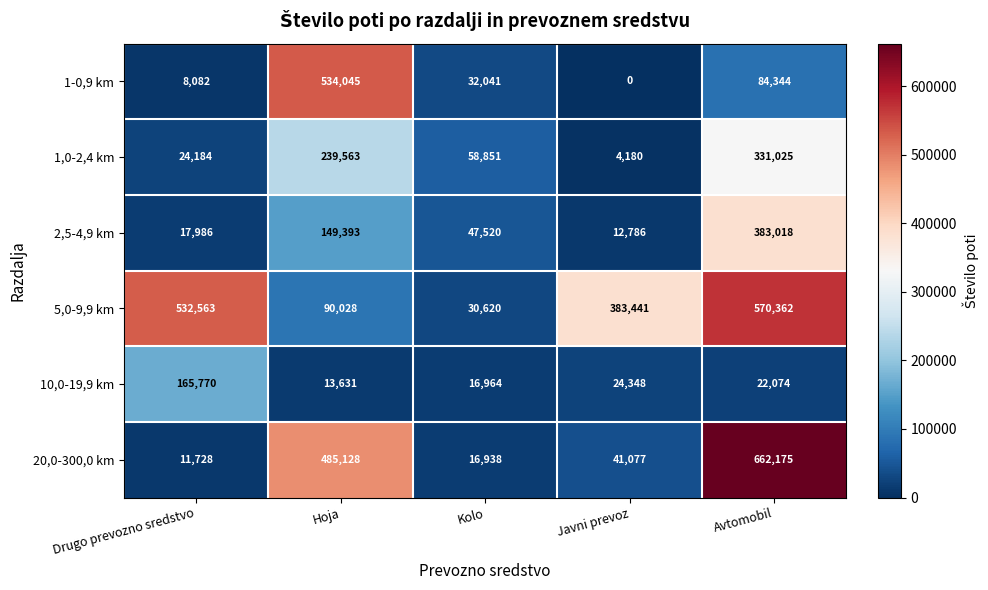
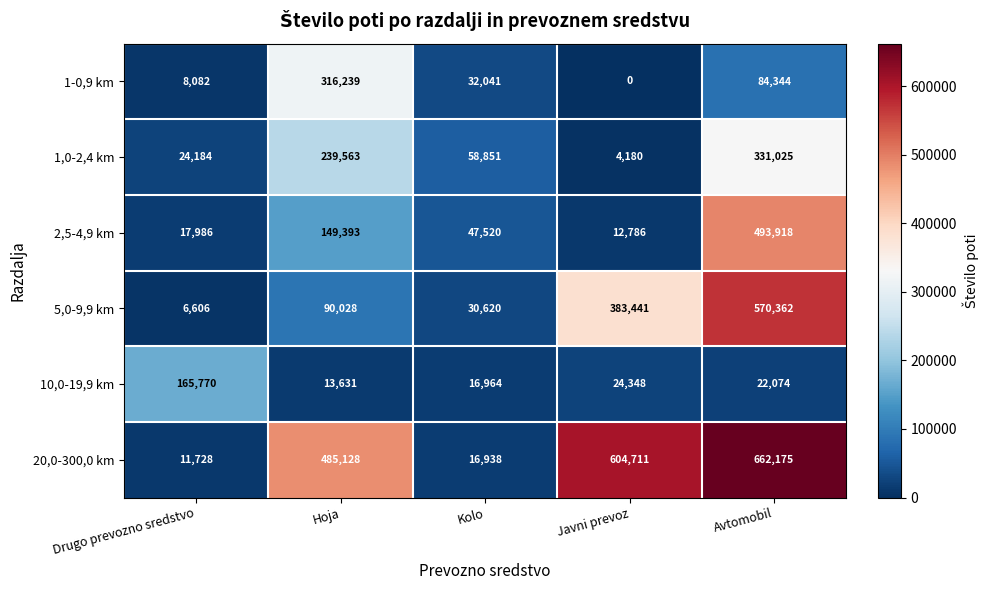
1-0,9 km, Hoja: 534,045 -> 316,239
2,5-4,9 km, Avtomobil: 383,018 -> 493,918
5,0-9,9 km, Drugo prevozno sredstvo: 532,563 -> 6,606
20,0-300,0 km, Javni prevoz: 41,077 -> 604,711
